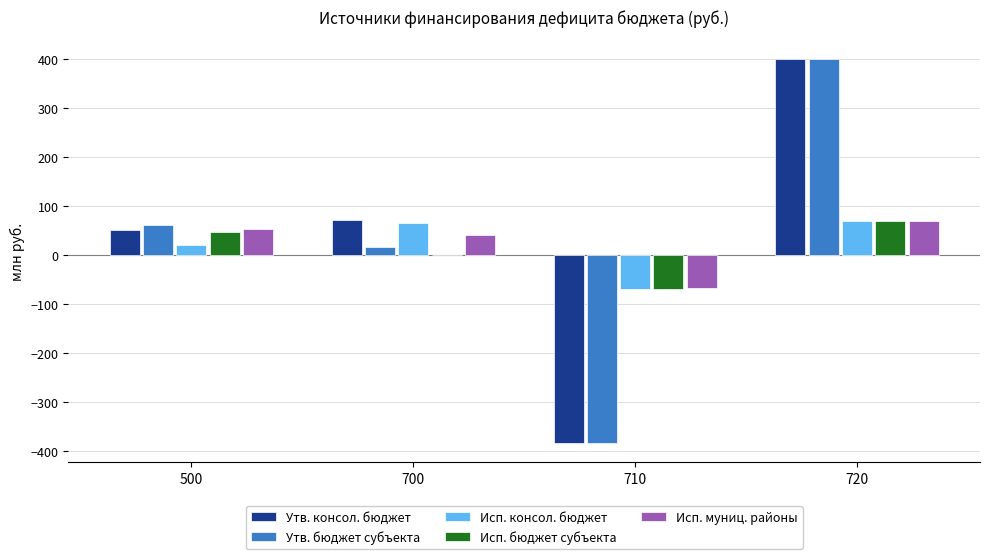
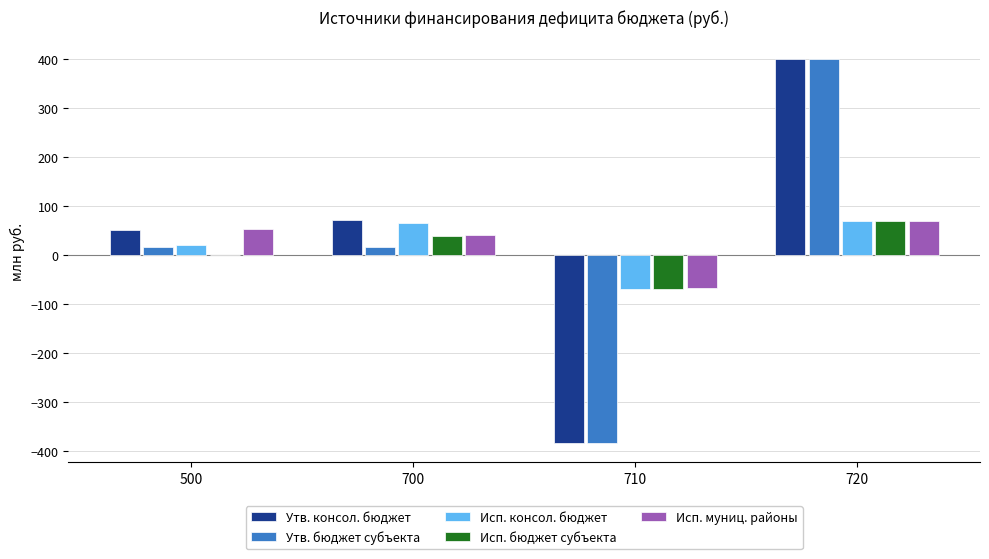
Утв. бюджет субъекта, 500: 60 -> 20
Исп. бюджет субъекта, 500: 50 -> 0
Исп. бюджет субъекта, 700: 0 -> 40
